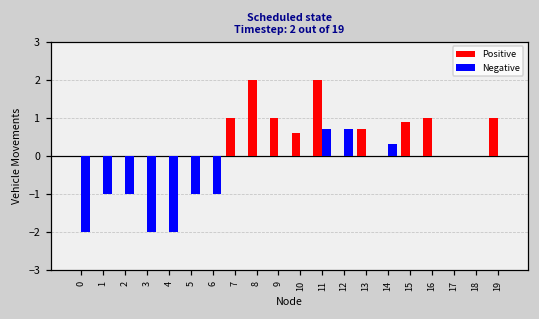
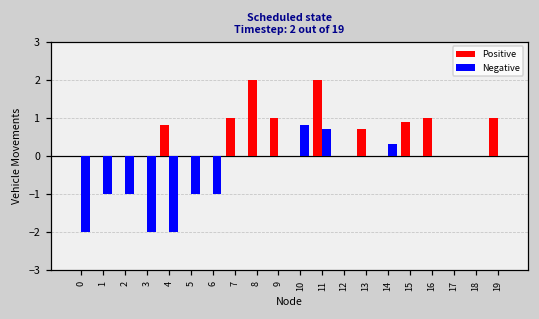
Positive, 4: 0.0 -> 0.8
Positive, 10: 0.6 -> 0.0
Negative, 10: 0.0 -> 0.8
Negative, 12: 0.7 -> 0.0
